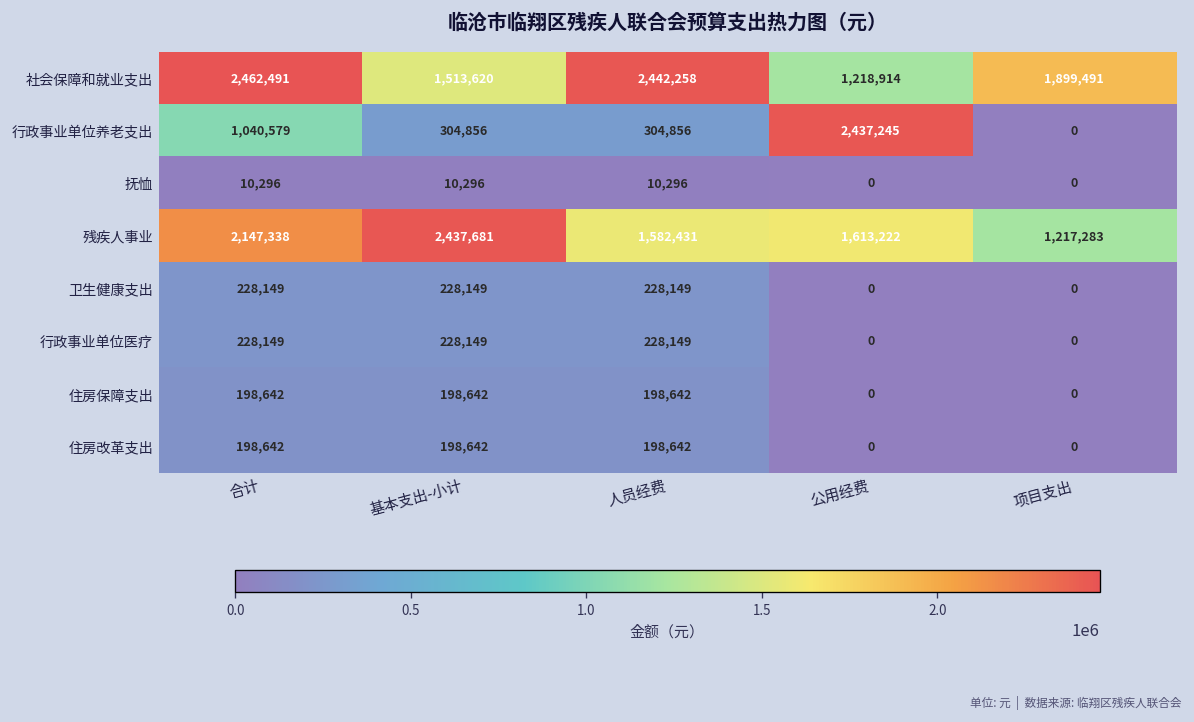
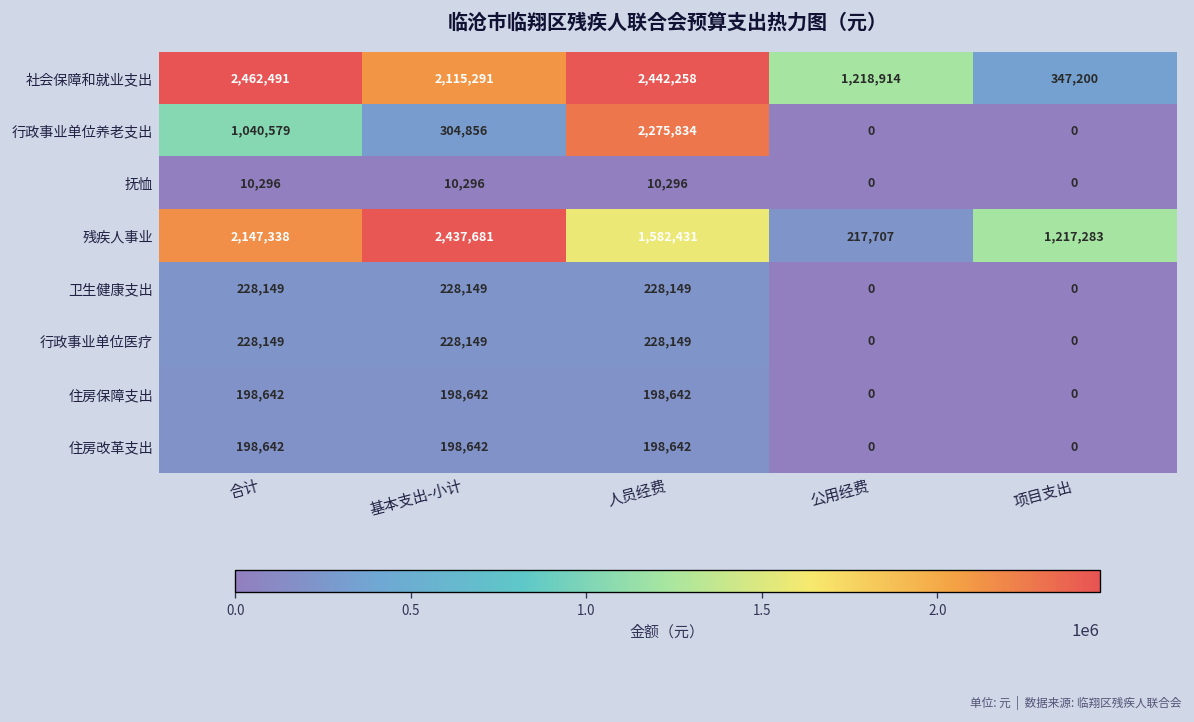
社会保障和就业支出, 基本支出-小计: 1,513,620 -> 2,115,291
社会保障和就业支出, 项目支出: 1,899,491 -> 347,200
行政事业单位养老支出, 人员经费: 304,856 -> 2,275,834
行政事业单位养老支出, 公用经费: 2,437,245 -> 0
残疾人事业, 公用经费: 1,613,222 -> 217,707
